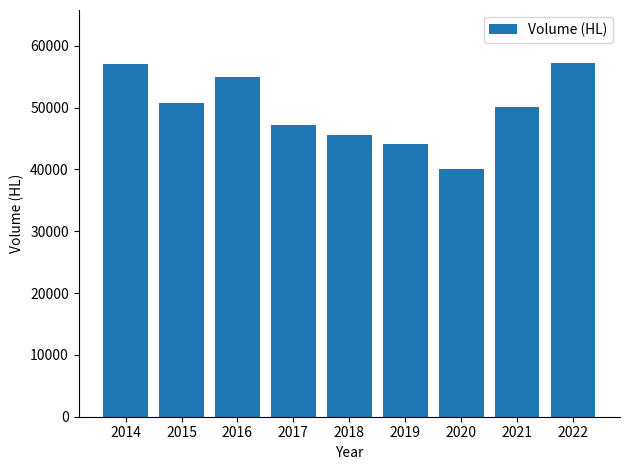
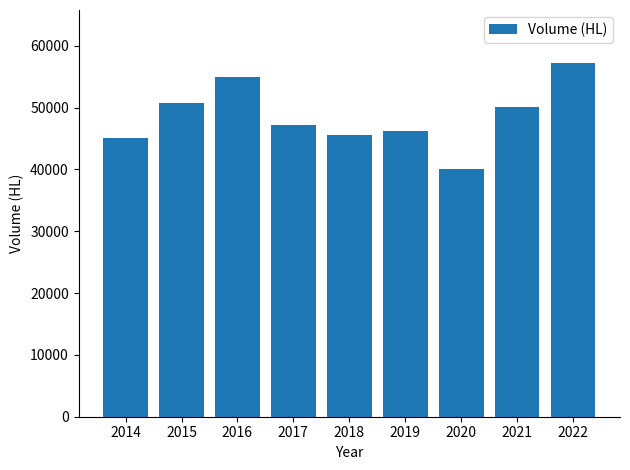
2014: 57000 -> 45000
2019: 44000 -> 46000
